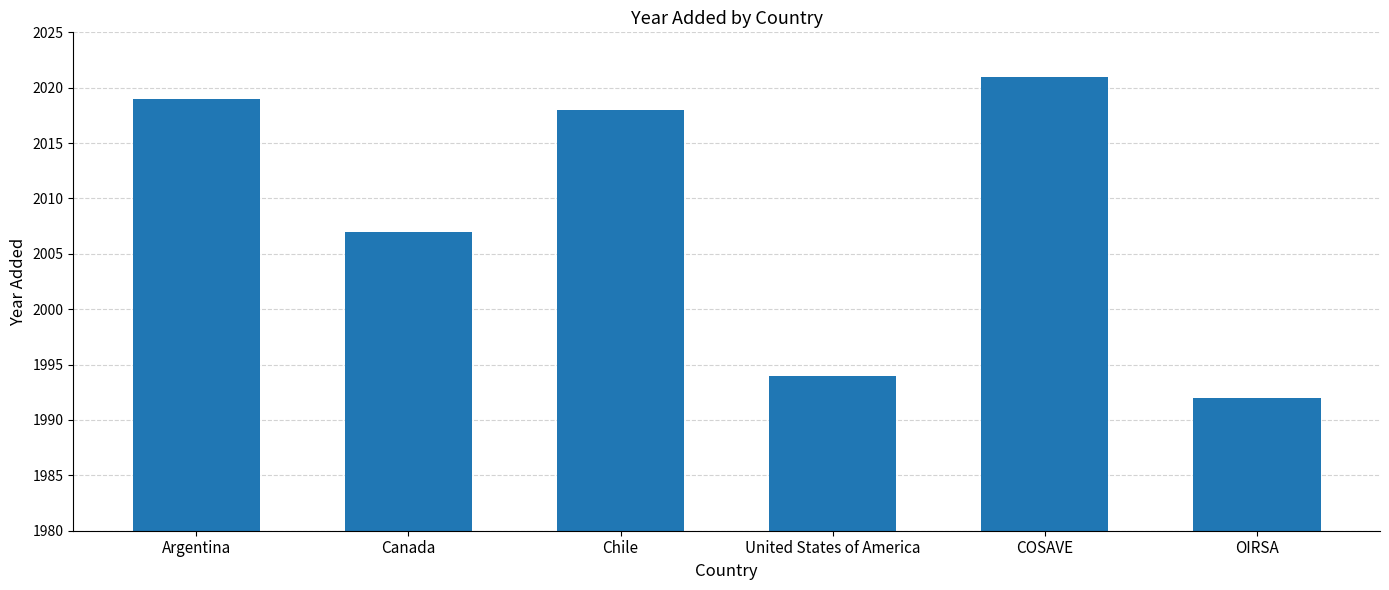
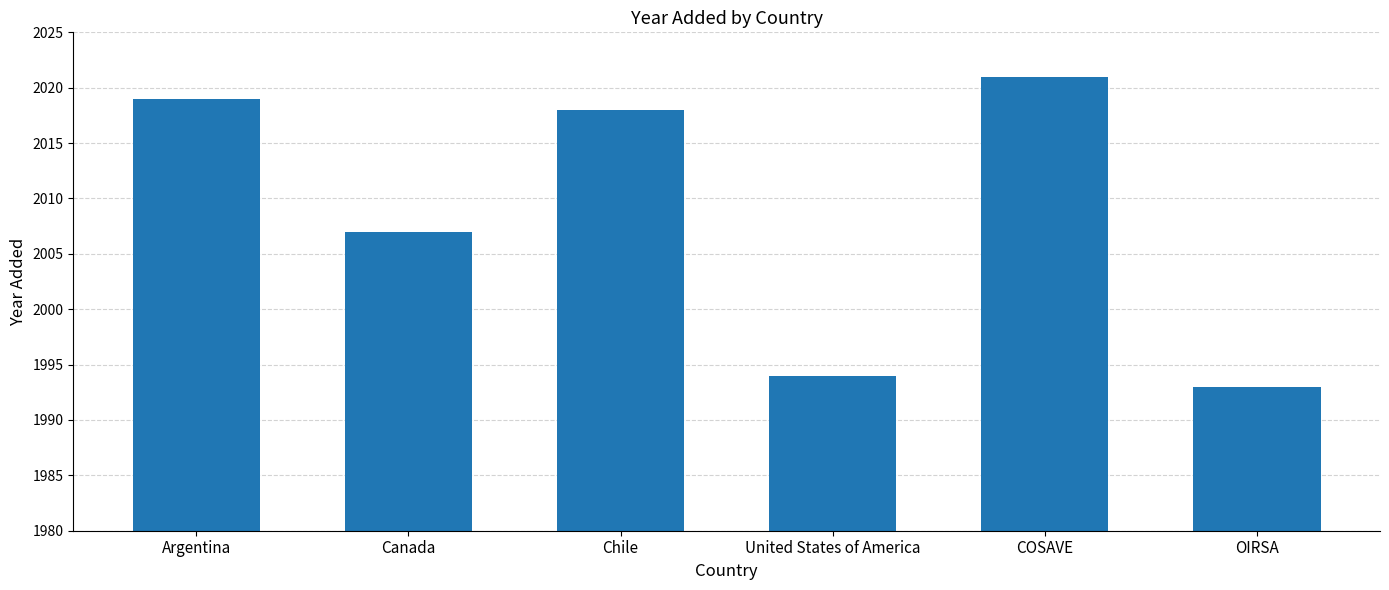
OIRSA: 1992 -> 1993
